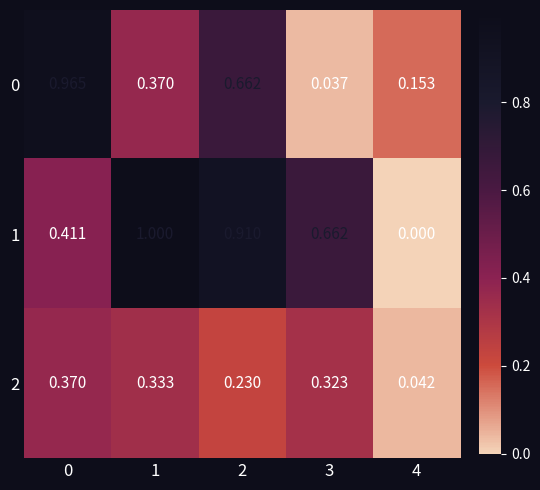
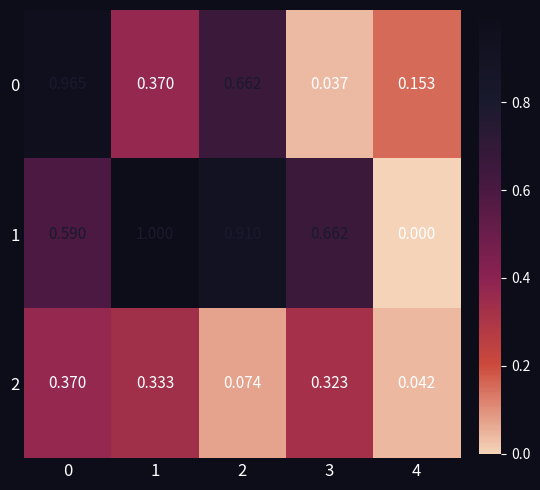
1, 0: 0.411 -> 0.590
2, 2: 0.230 -> 0.074
